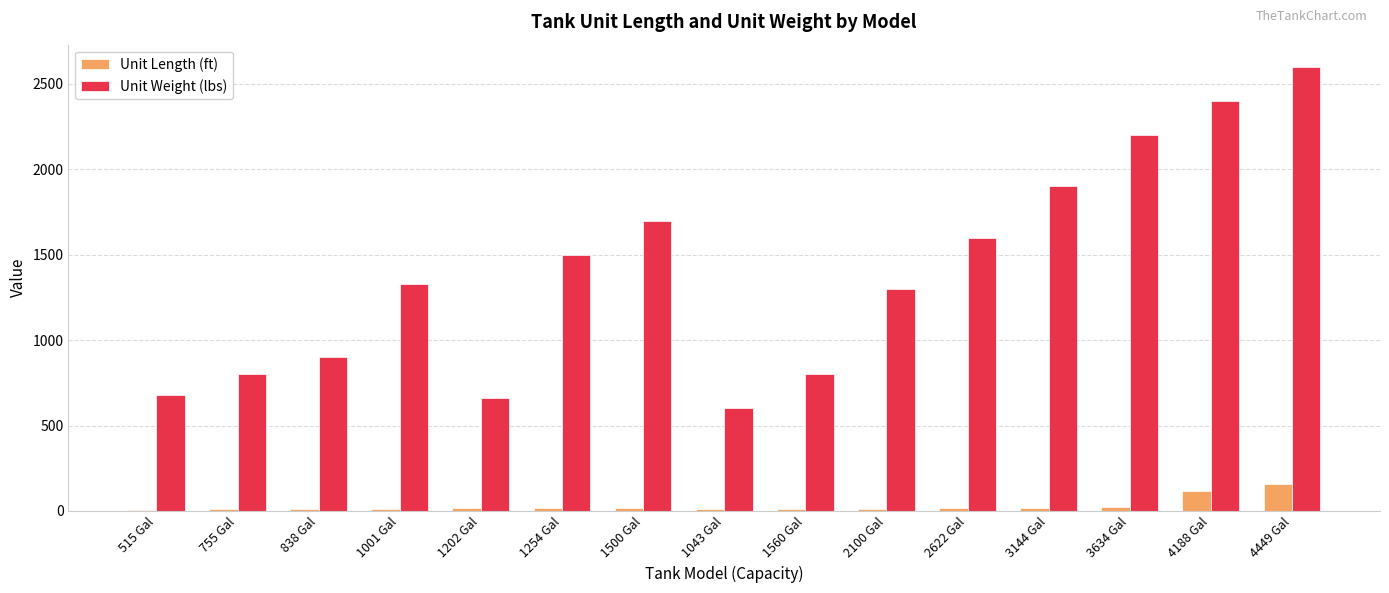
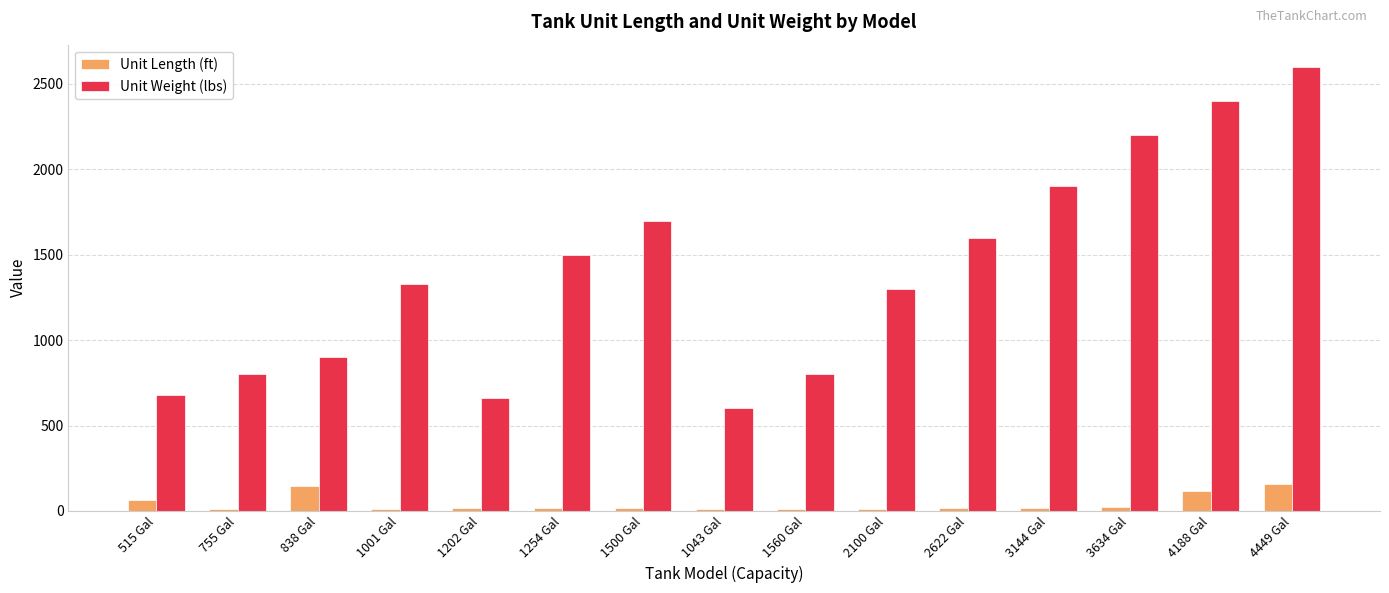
Unit Length (ft), 515 Gal: 10 -> 60
Unit Length (ft), 838 Gal: 10 -> 150
